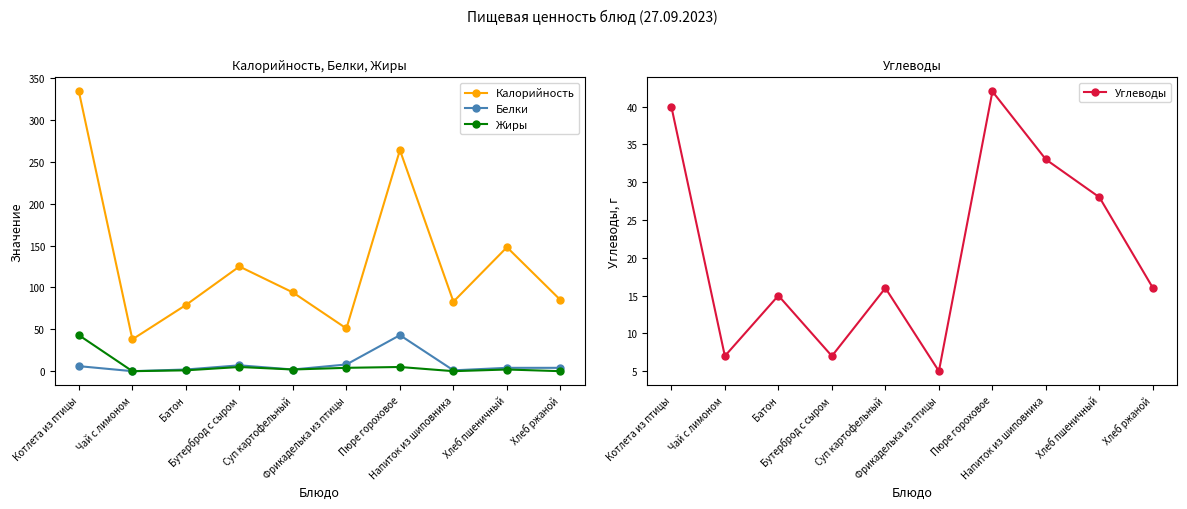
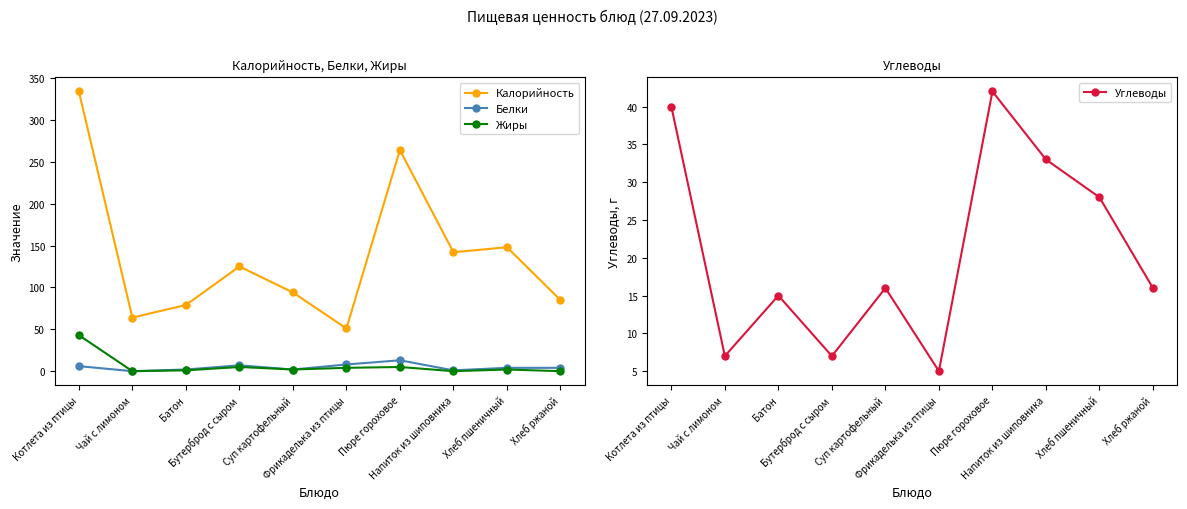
Калорийность, Белки, Жиры, Калорийность, Чай с лимоном: 40 -> 60
Калорийность, Белки, Жиры, Белки, Пюре гороховое: 40 -> 10
Калорийность, Белки, Жиры, Калорийность, Напиток из шиповника: 80 -> 140
